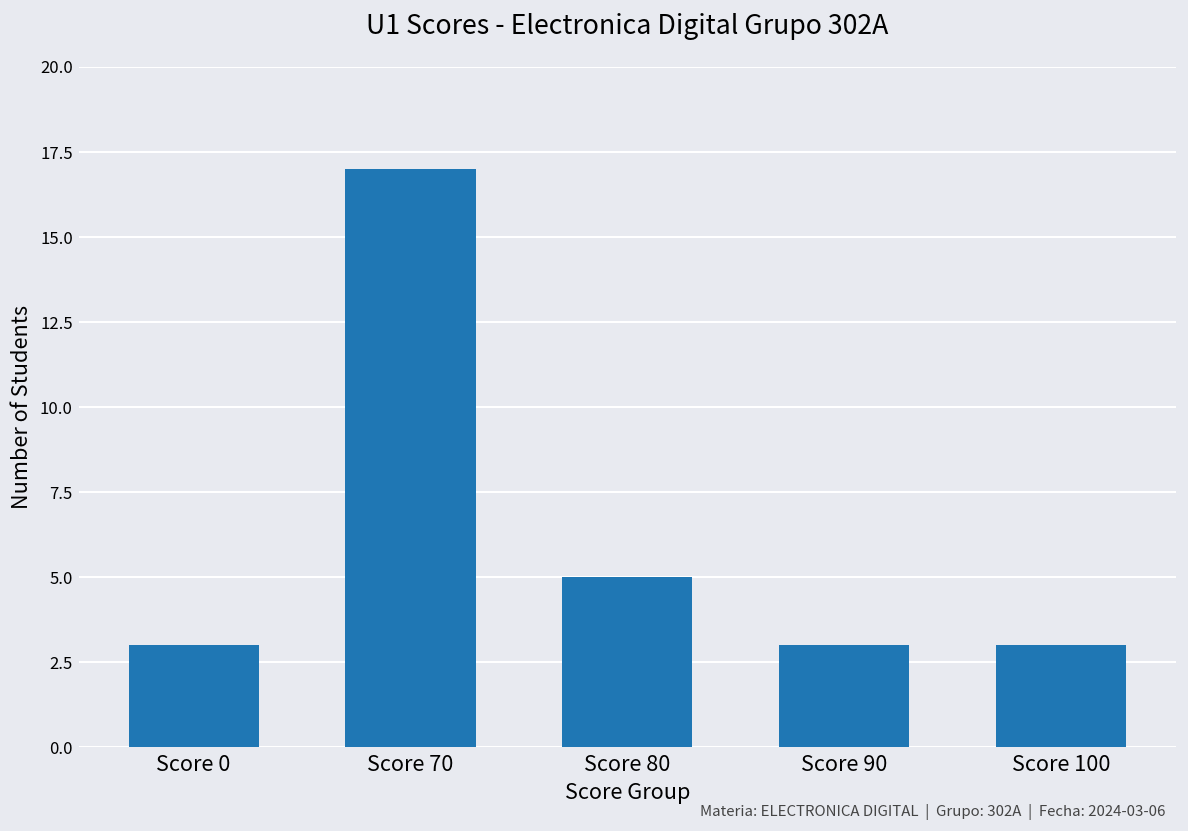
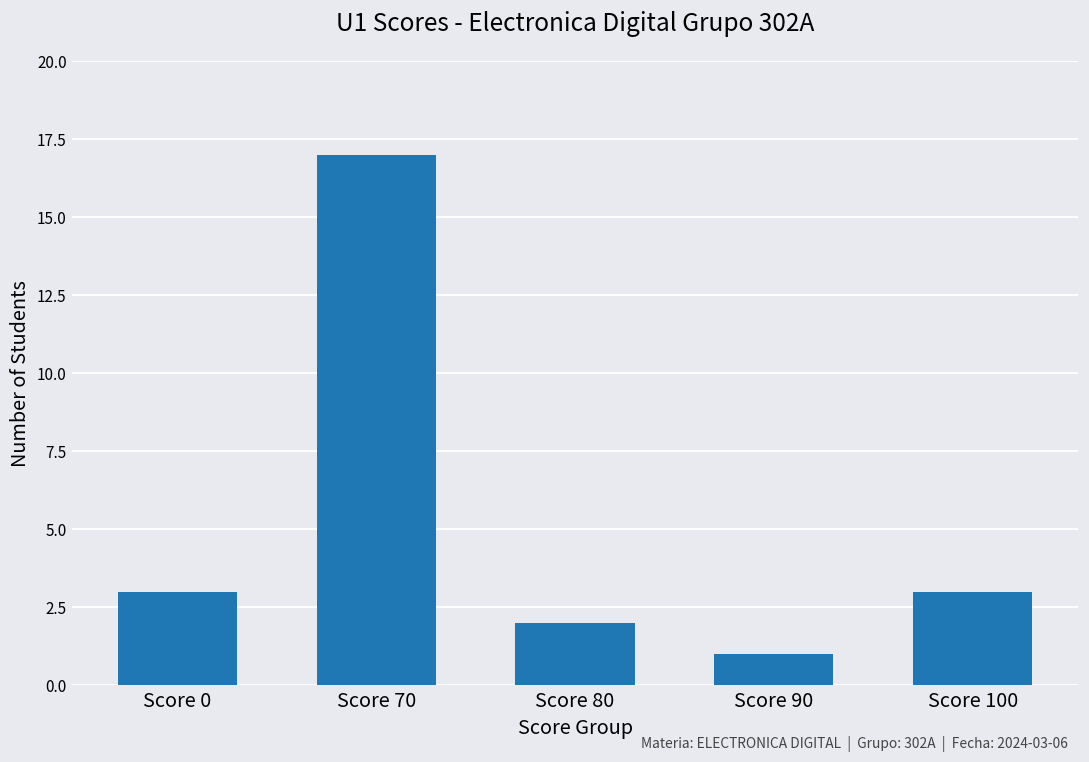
Score 80: 5 -> 2
Score 90: 3 -> 1
